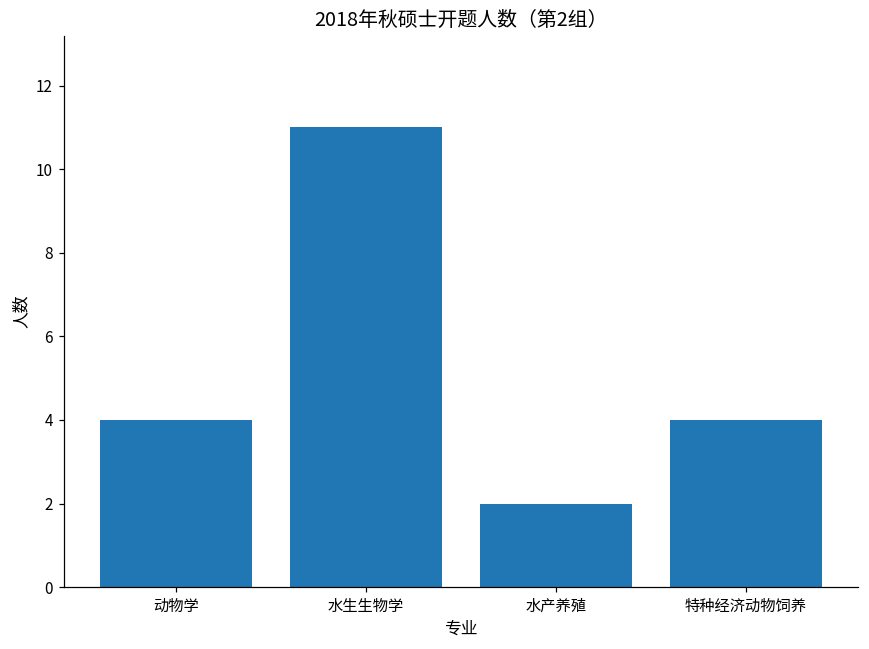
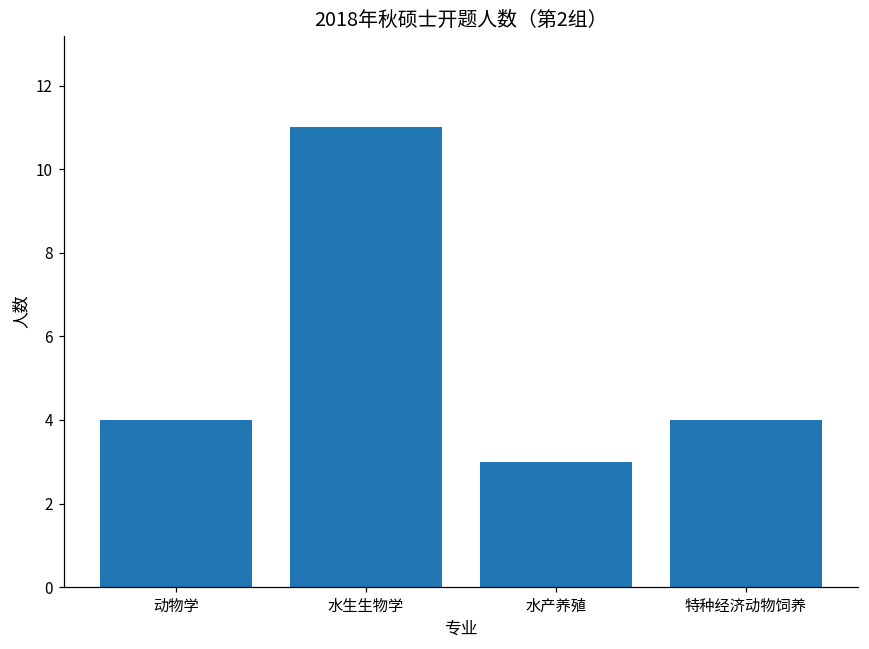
水产养殖: 2 -> 3
